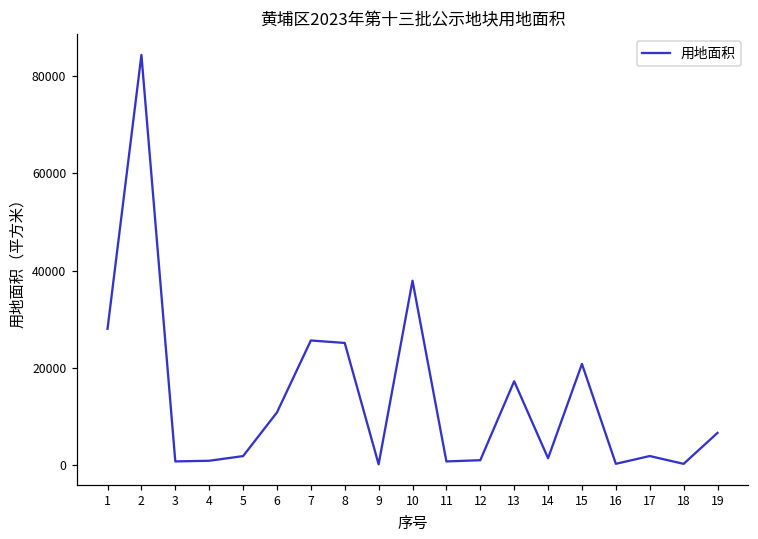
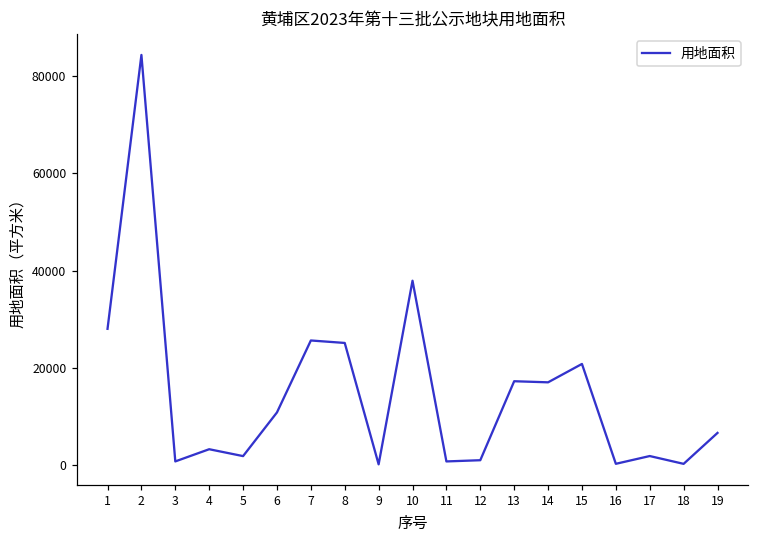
4: 1000 -> 3000
14: 1000 -> 17000
